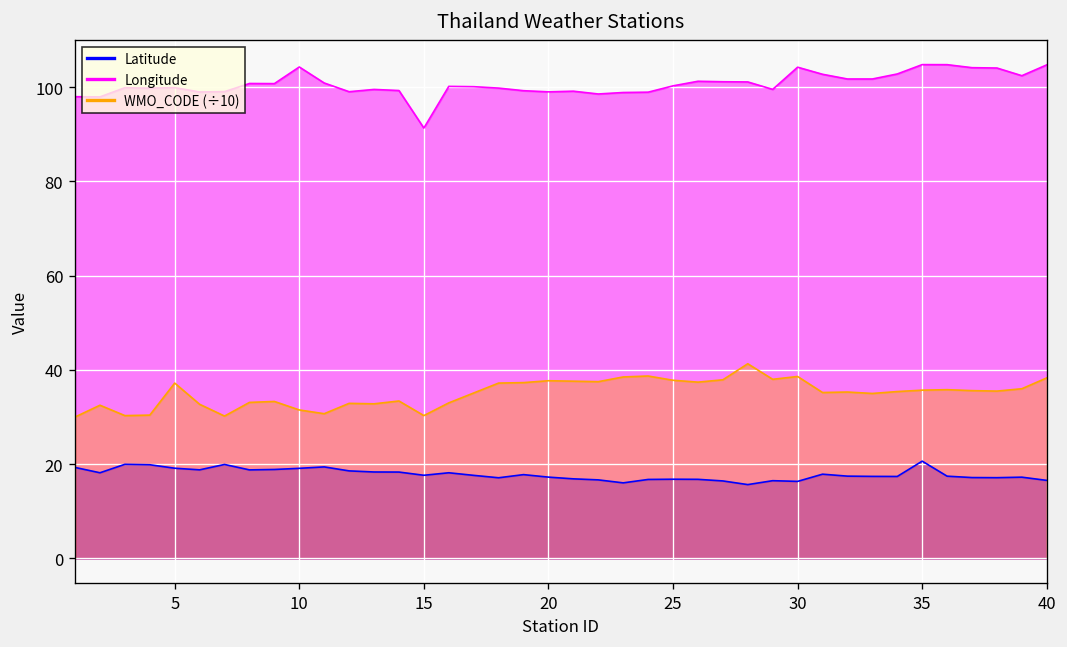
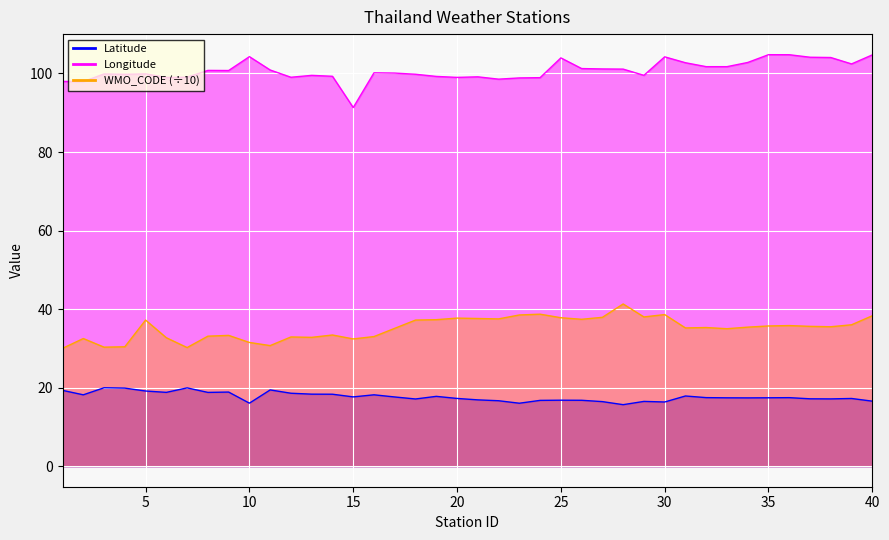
Latitude, 10: 19 -> 16
WMO_CODE (÷10), 15: 30 -> 32
Longitude, 25: 100 -> 104
Latitude, 35: 21 -> 17
